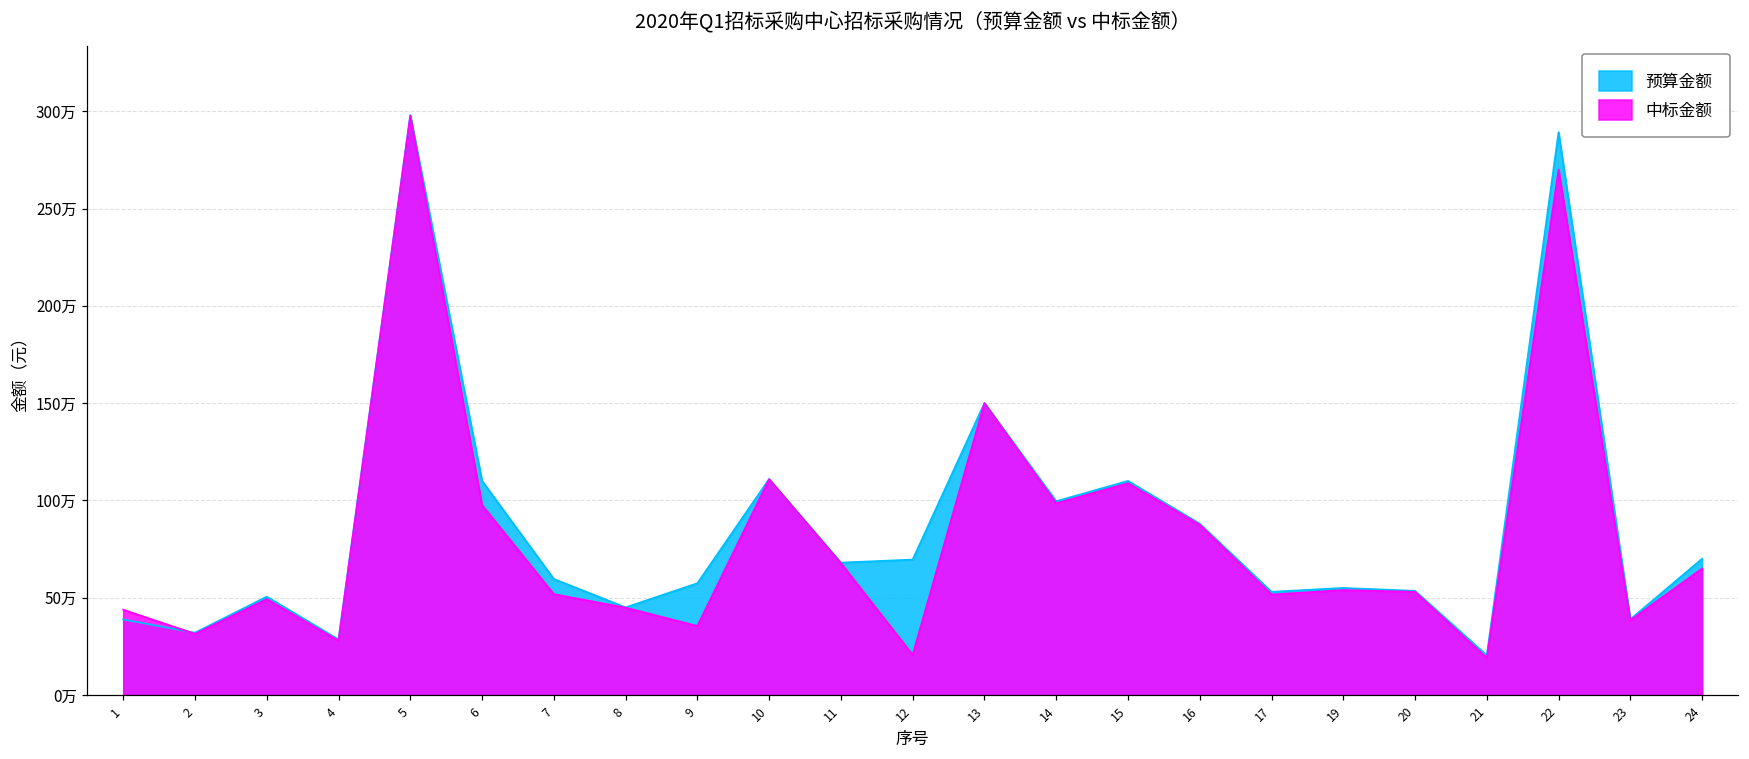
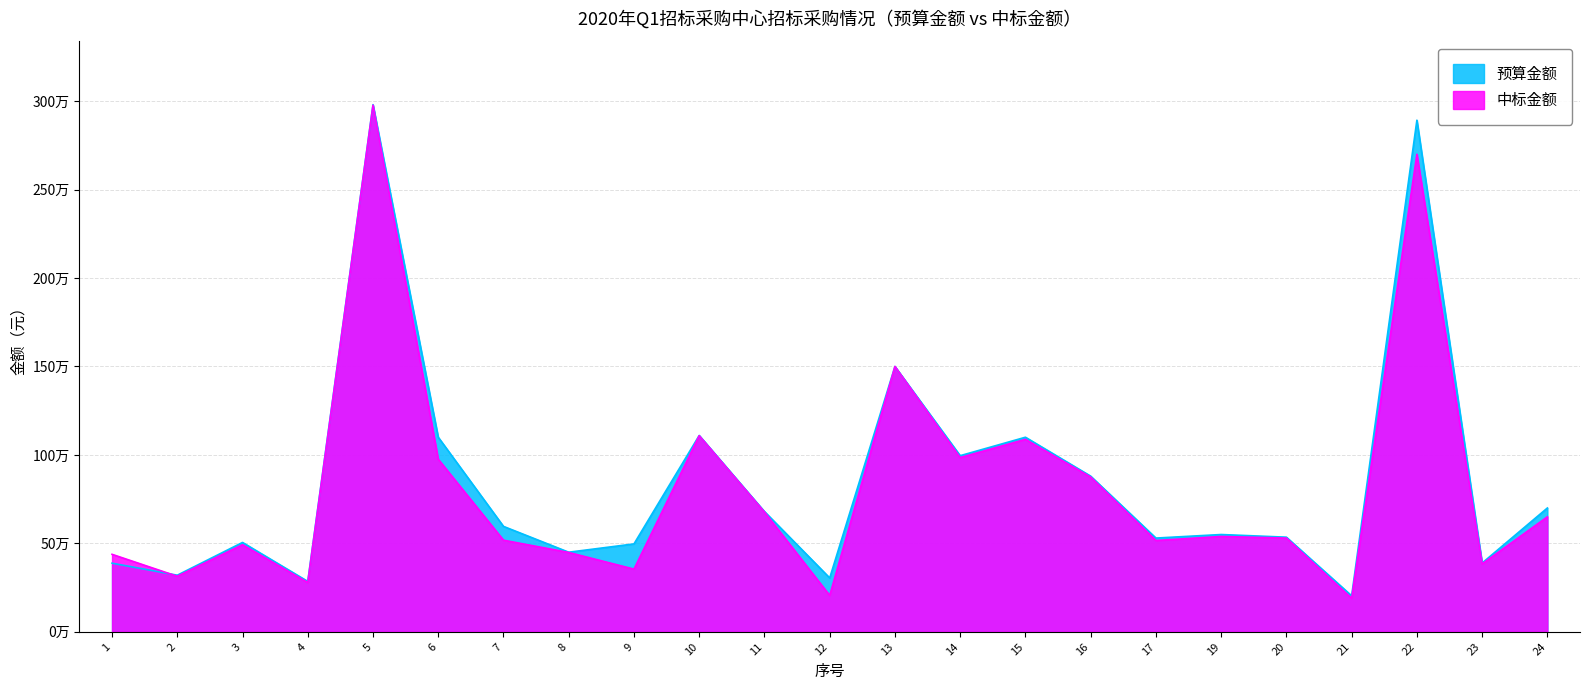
预算金额, 9: 57万 -> 50万
预算金额, 12: 70万 -> 30万
